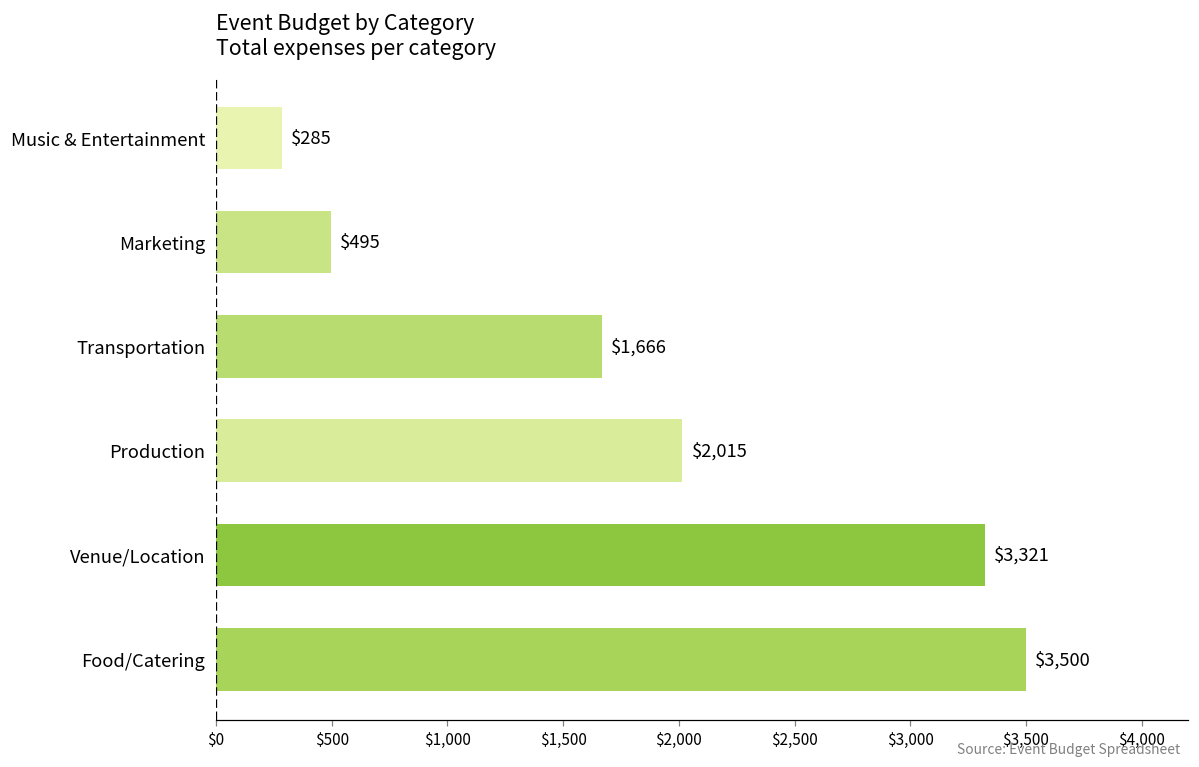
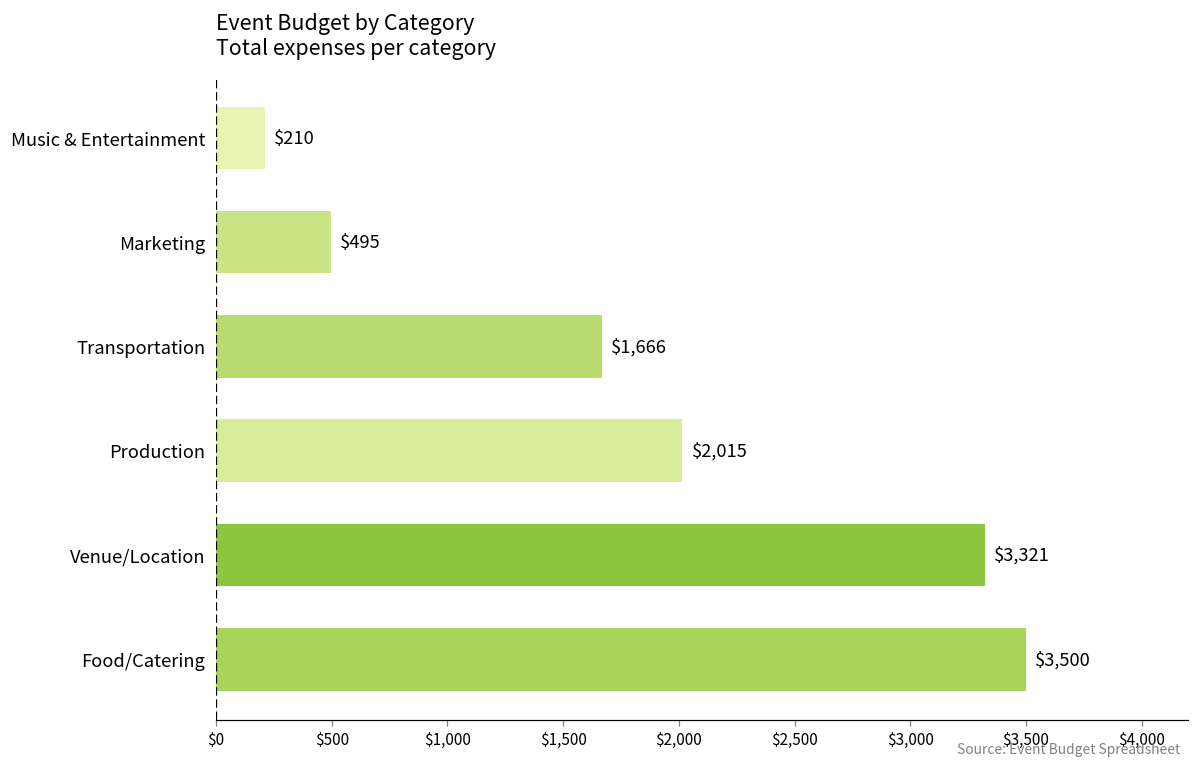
Music & Entertainment: $285 -> $210
